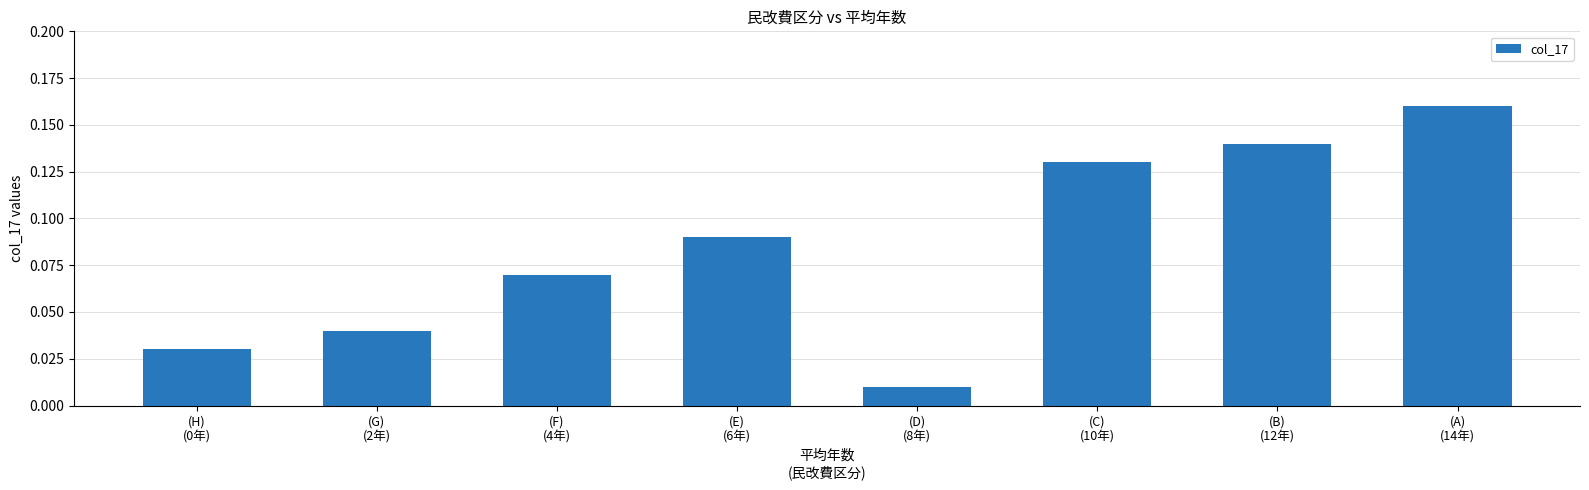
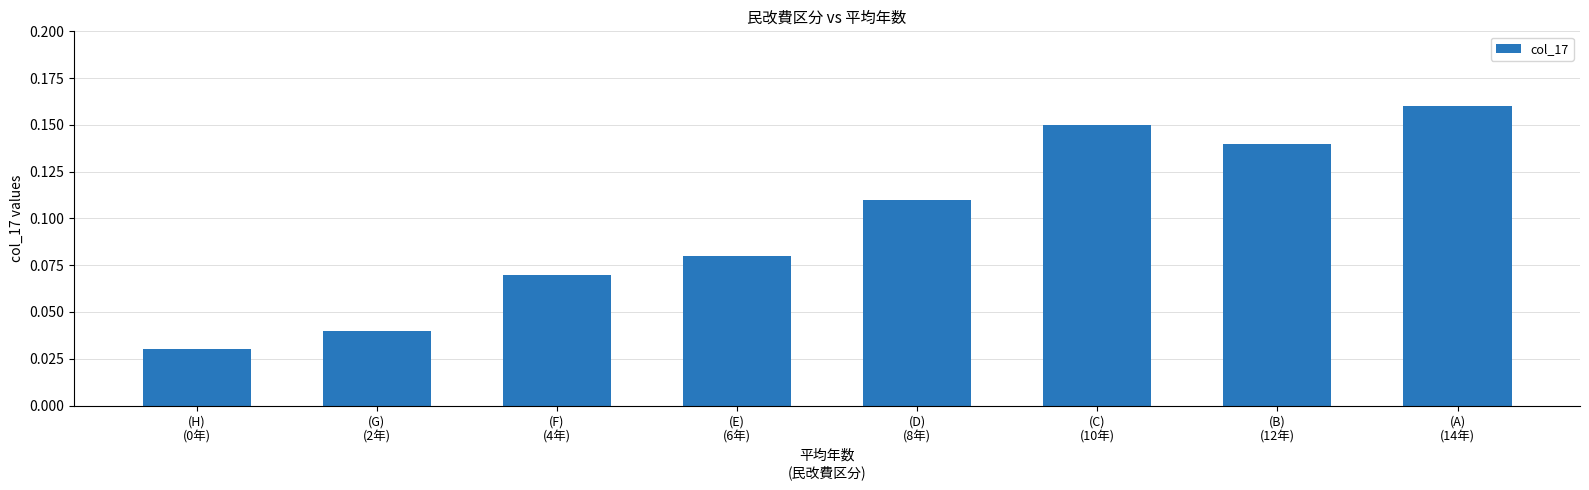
(E) (6年): 0.09 -> 0.08
(D) (8年): 0.01 -> 0.11
(C) (10年): 0.13 -> 0.15
